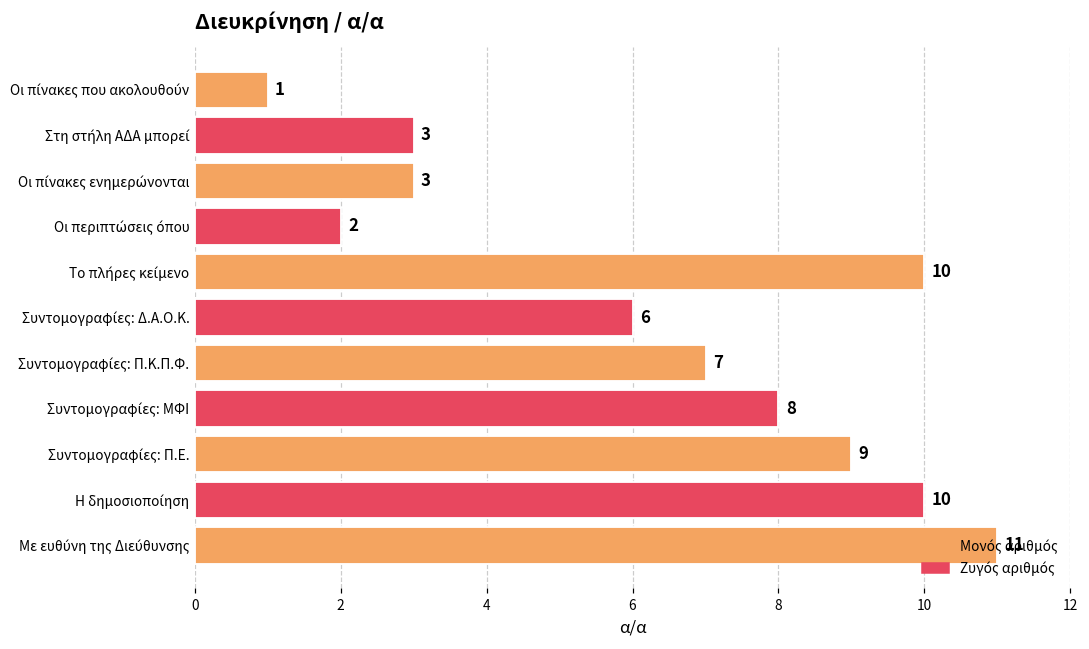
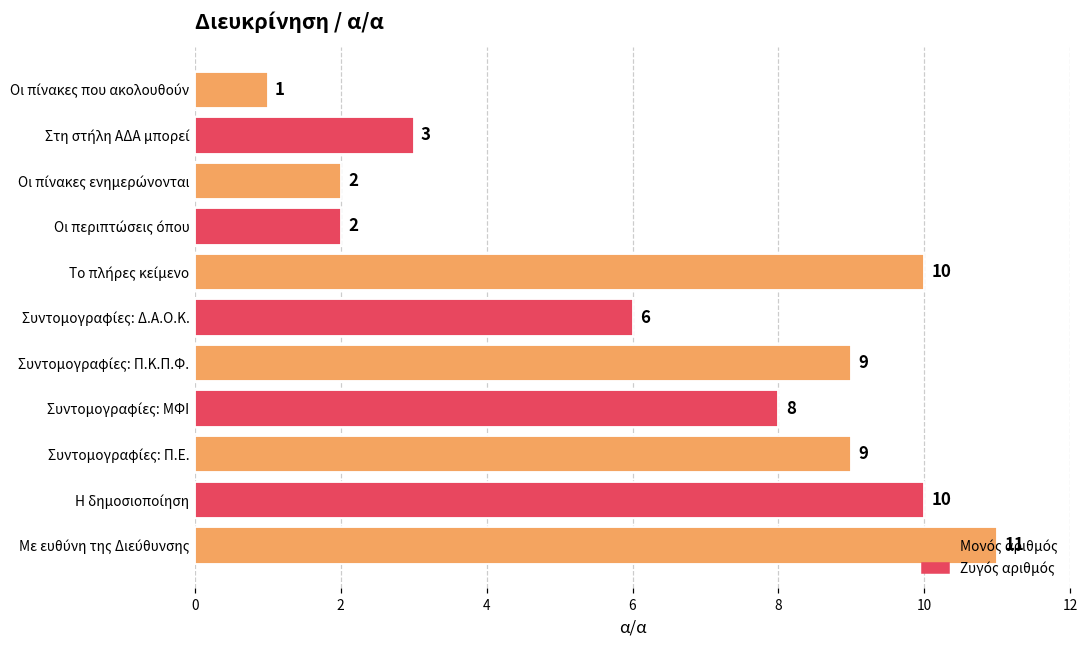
Οι πίνακες ενημερώνονται: 3 -> 2
Συντομογραφίες: Π.Κ.Π.Φ.: 7 -> 9
